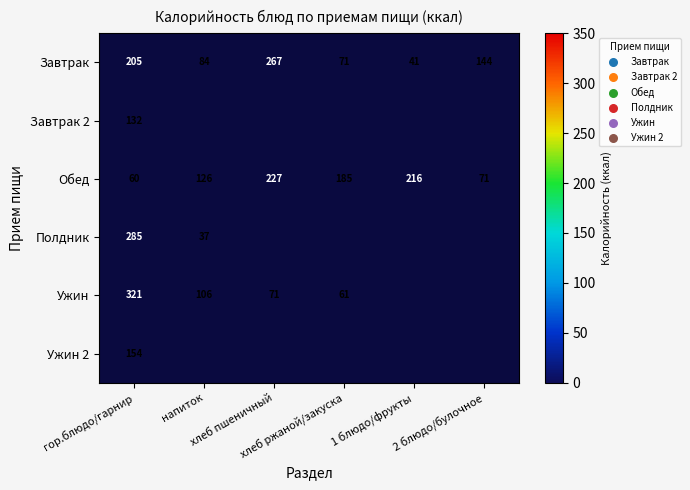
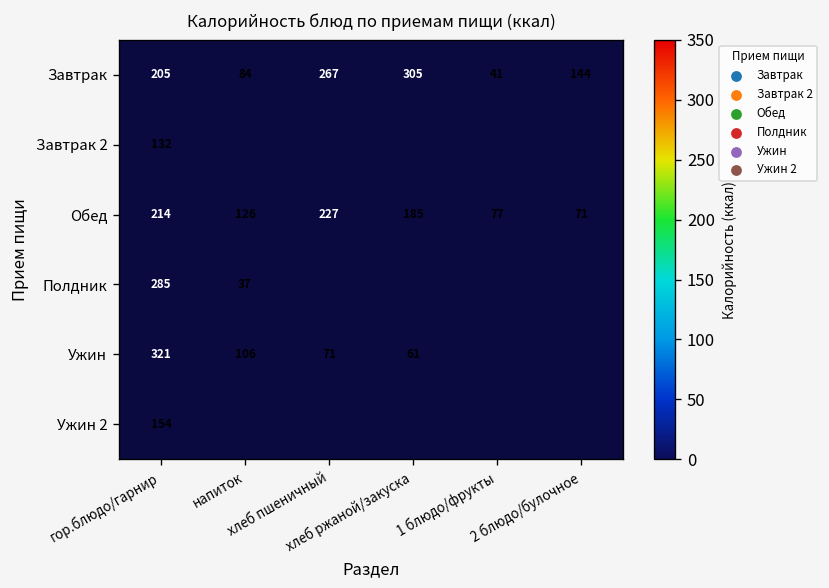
Завтрак, хлеб ржаной/закуска: 71 -> 305
Обед, гор.блюдо/гарнир: 60 -> 214
Обед, 1 блюдо/фрукты: 216 -> 77
